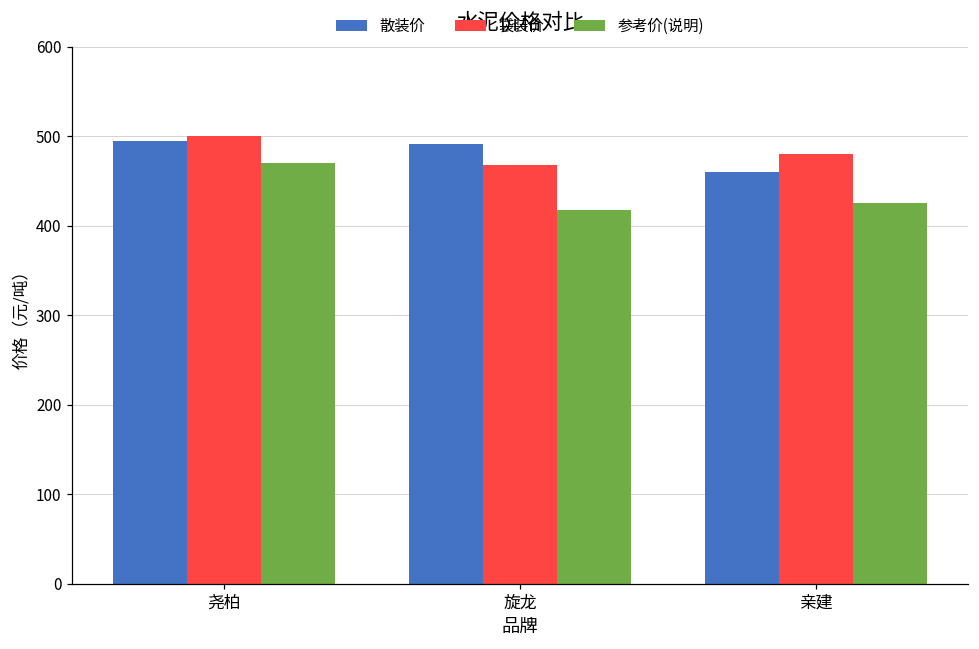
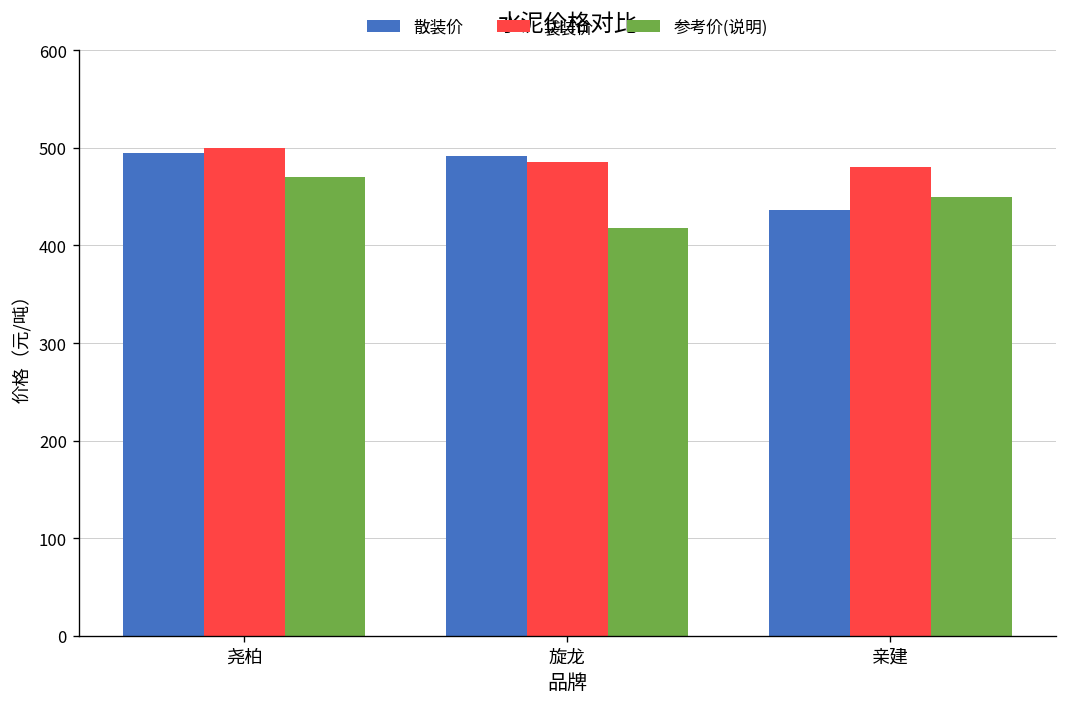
袋装价, 旋龙: 470 -> 490
散装价, 亲建: 460 -> 440
参考价(说明), 亲建: 430 -> 450
